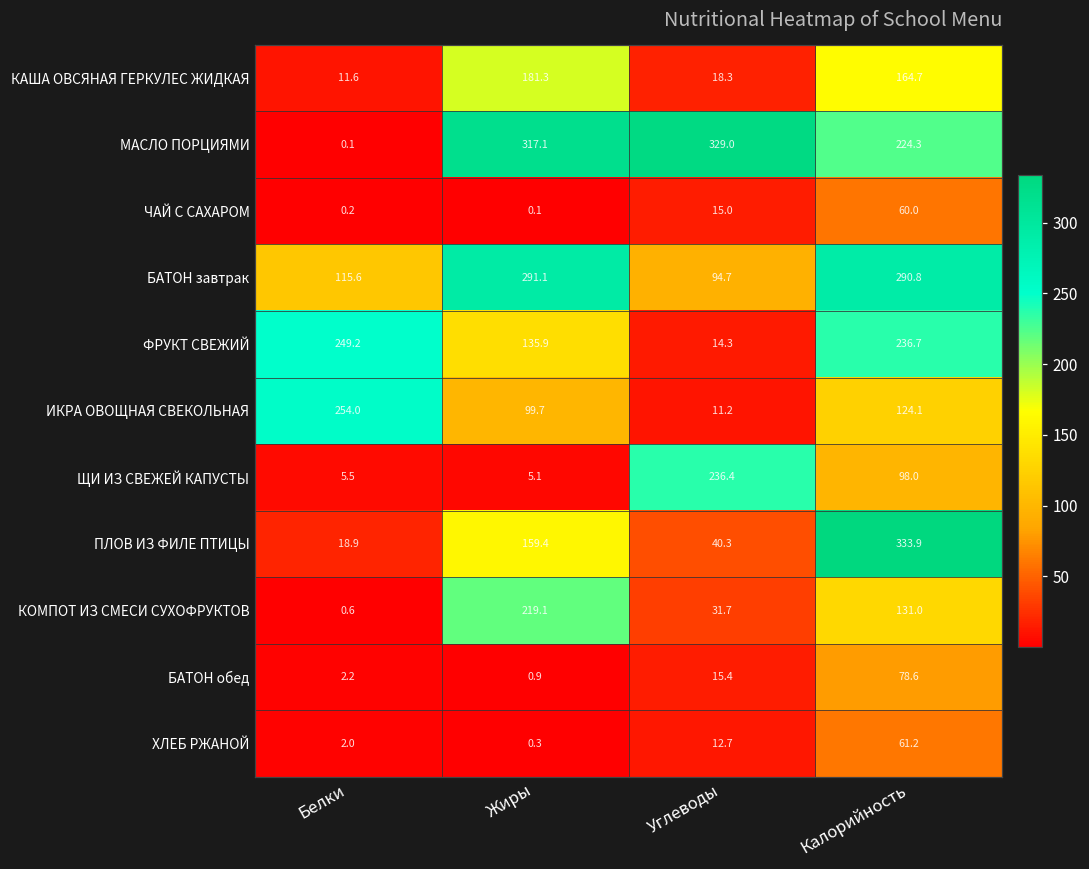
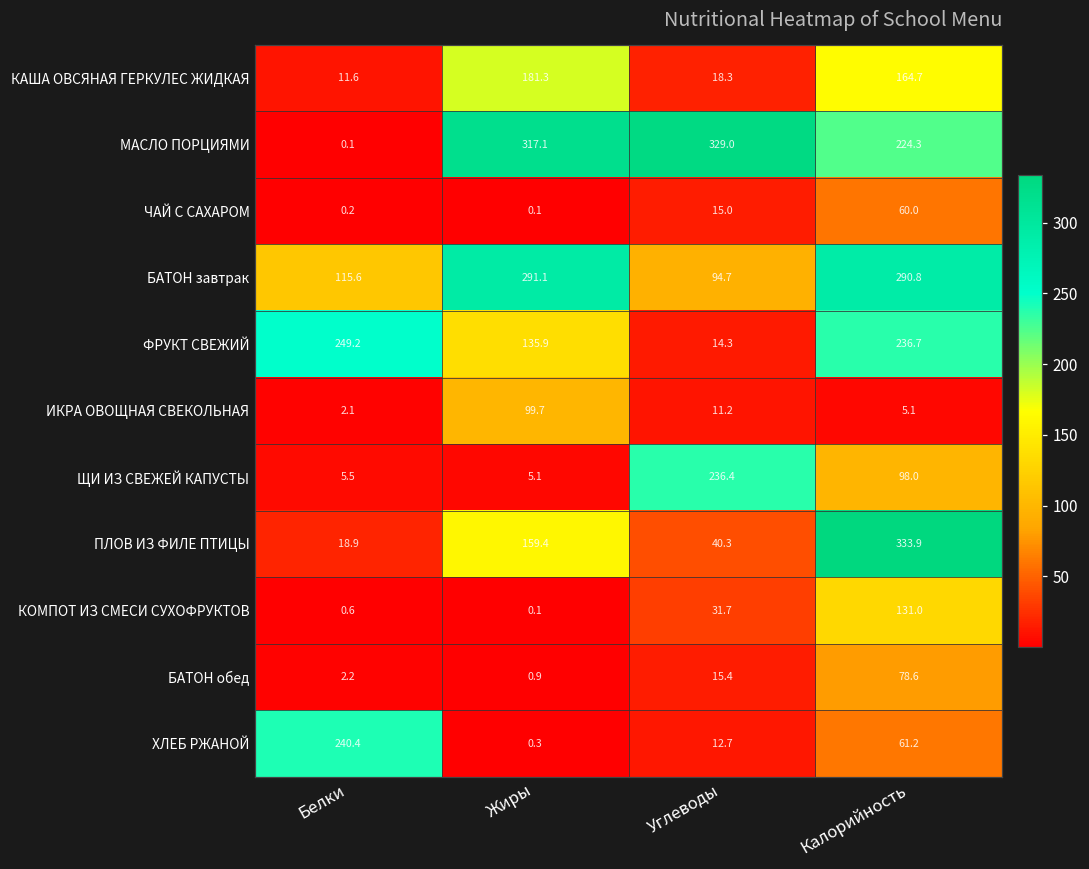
ИКРА ОВОЩНАЯ СВЕКОЛЬНАЯ, Белки: 254.0 -> 2.1
ИКРА ОВОЩНАЯ СВЕКОЛЬНАЯ, Калорийность: 124.1 -> 5.1
КОМПОТ ИЗ СМЕСИ СУХОФРУКТОВ, Жиры: 219.1 -> 0.1
ХЛЕБ РЖАНОЙ, Белки: 2.0 -> 240.4
